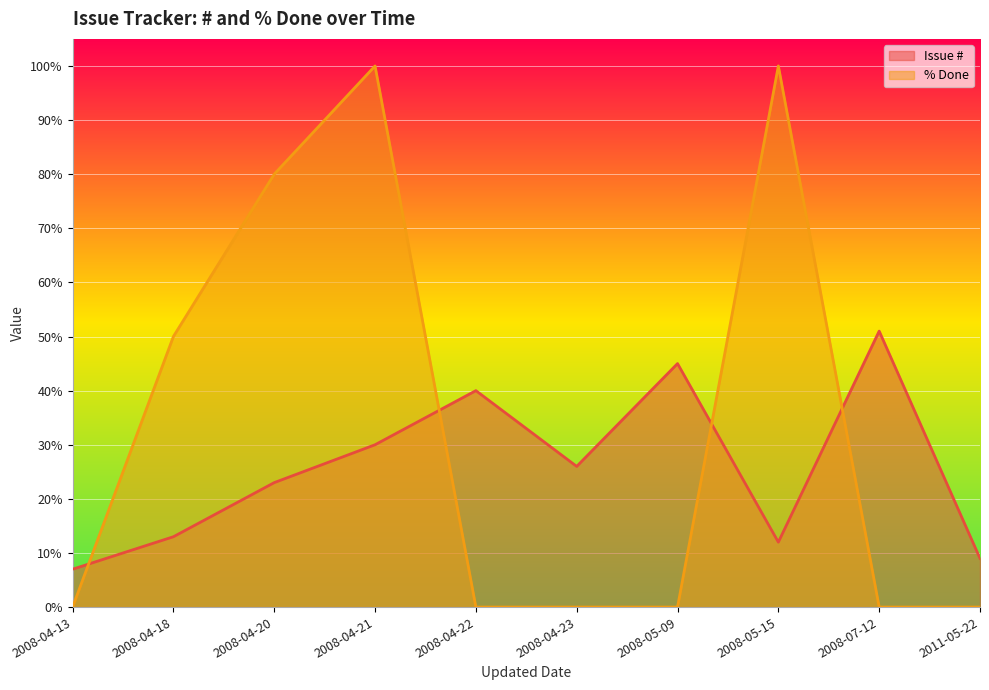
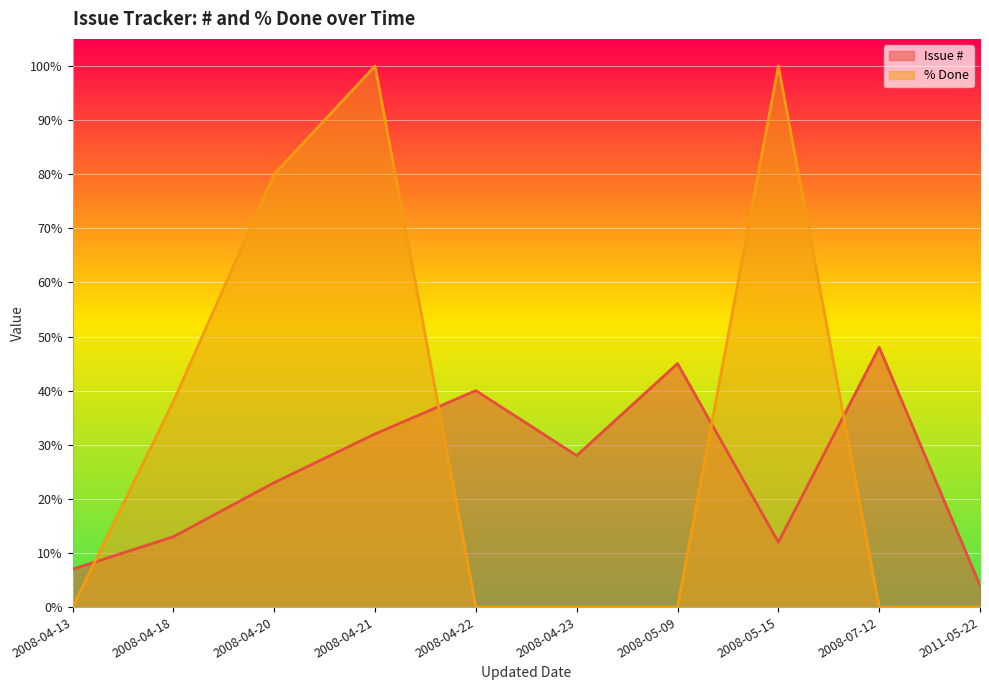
% Done, 2008-04-18: 50% -> 38%
Issue #, 2008-04-21: 30% -> 32%
Issue #, 2008-04-23: 26% -> 28%
Issue #, 2008-07-12: 51% -> 48%
Issue #, 2011-05-22: 9% -> 4%
